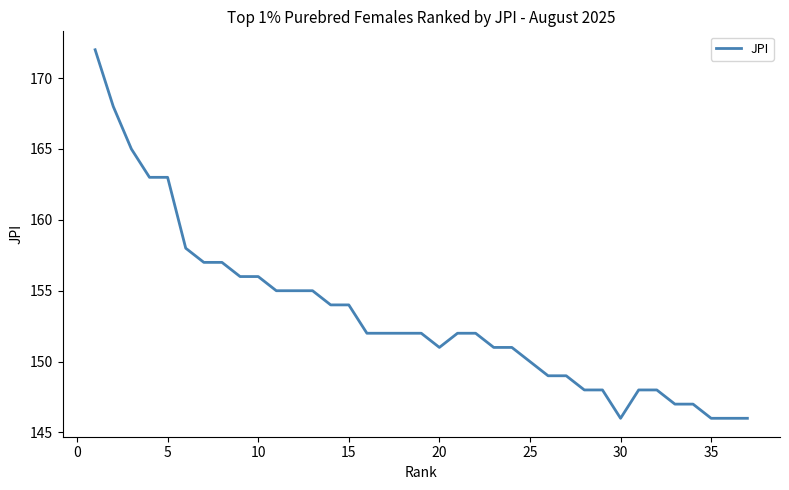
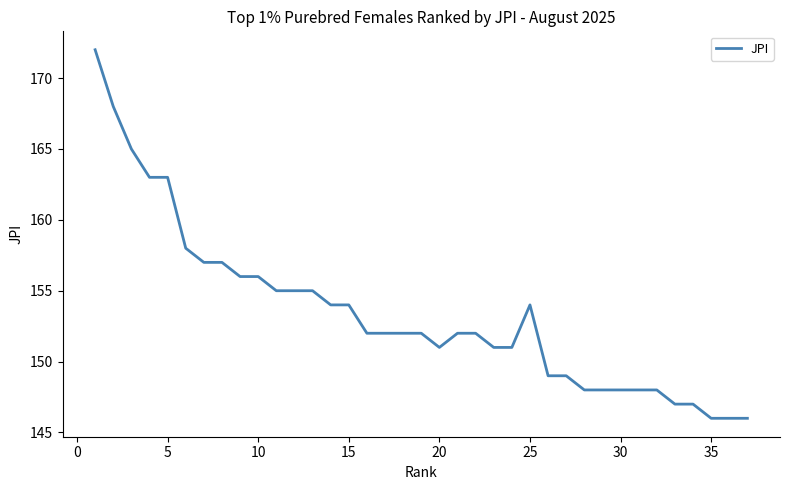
25: 150 -> 154
30: 146 -> 148
